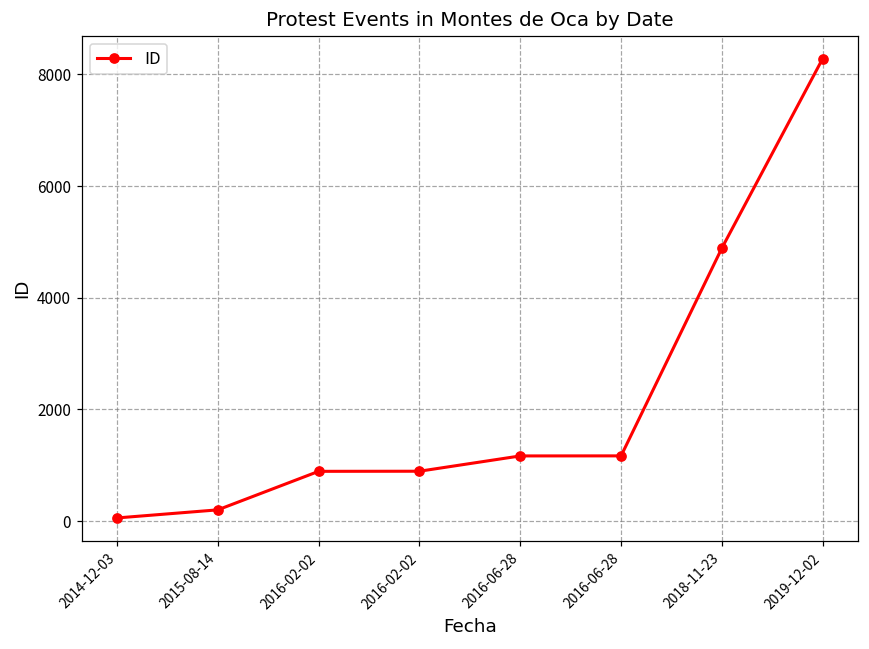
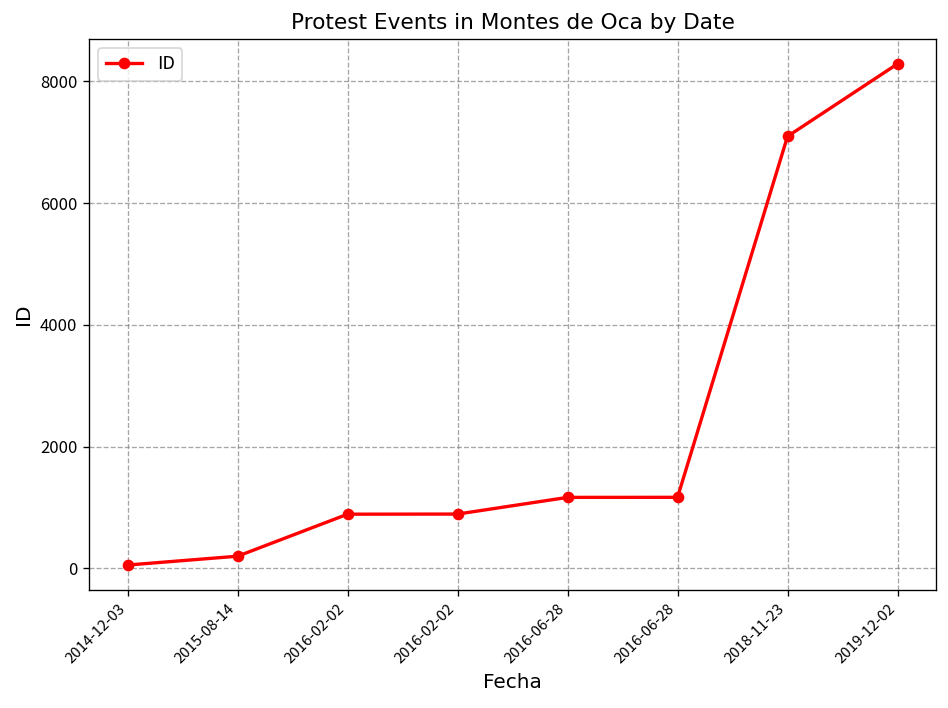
2018-11-23: 4900 -> 7100
